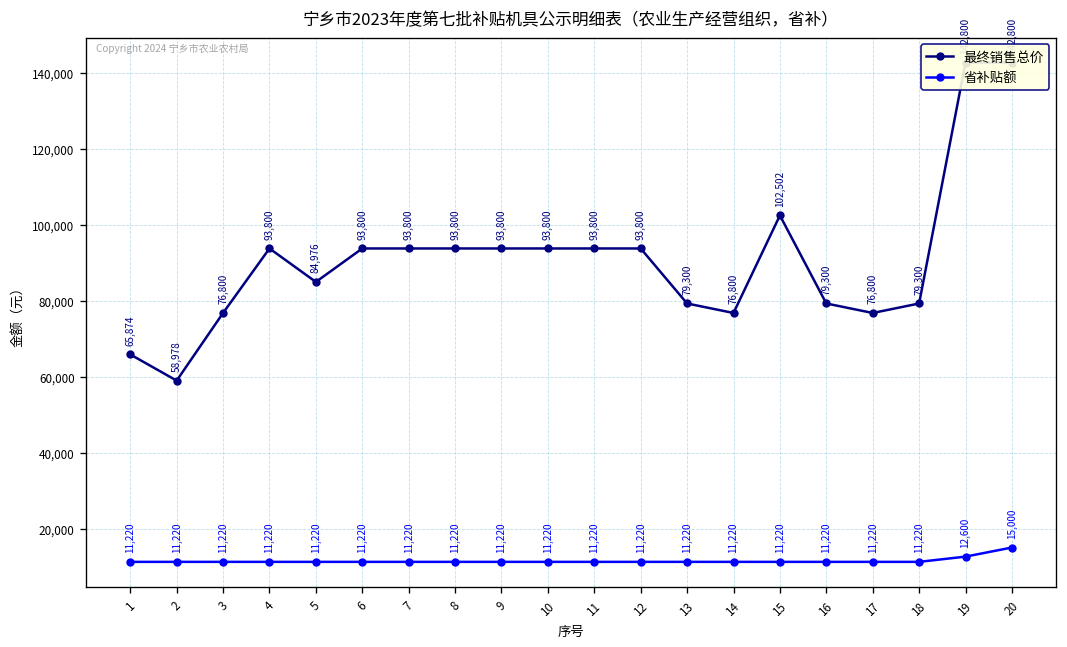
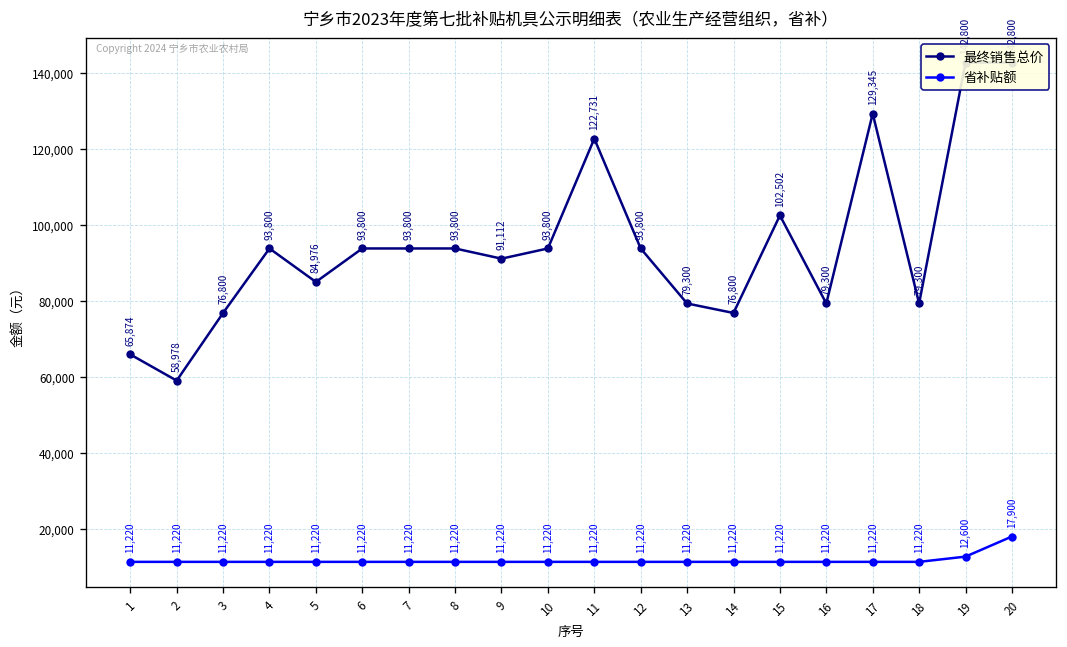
最终销售总价, 9: 93,800 -> 91,112
最终销售总价, 11: 93,800 -> 122,731
最终销售总价, 17: 76,800 -> 129,345
省补贴额, 20: 15,000 -> 17,900
